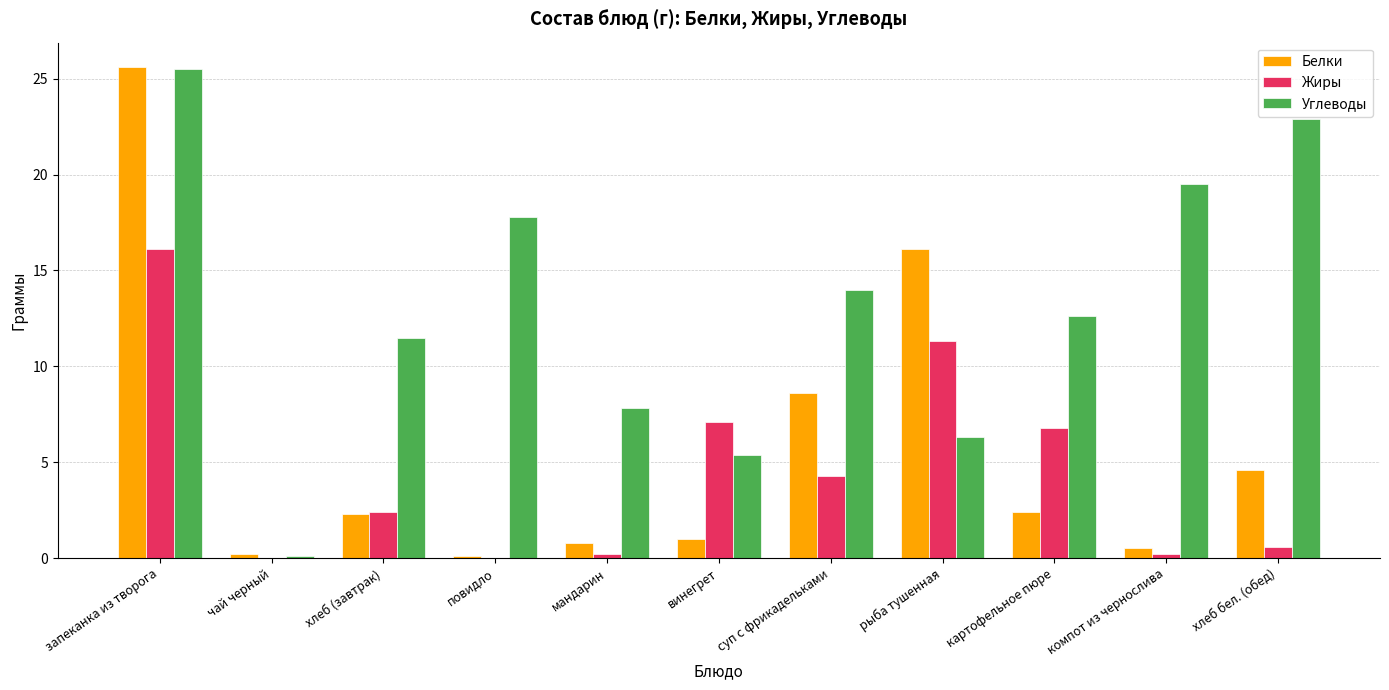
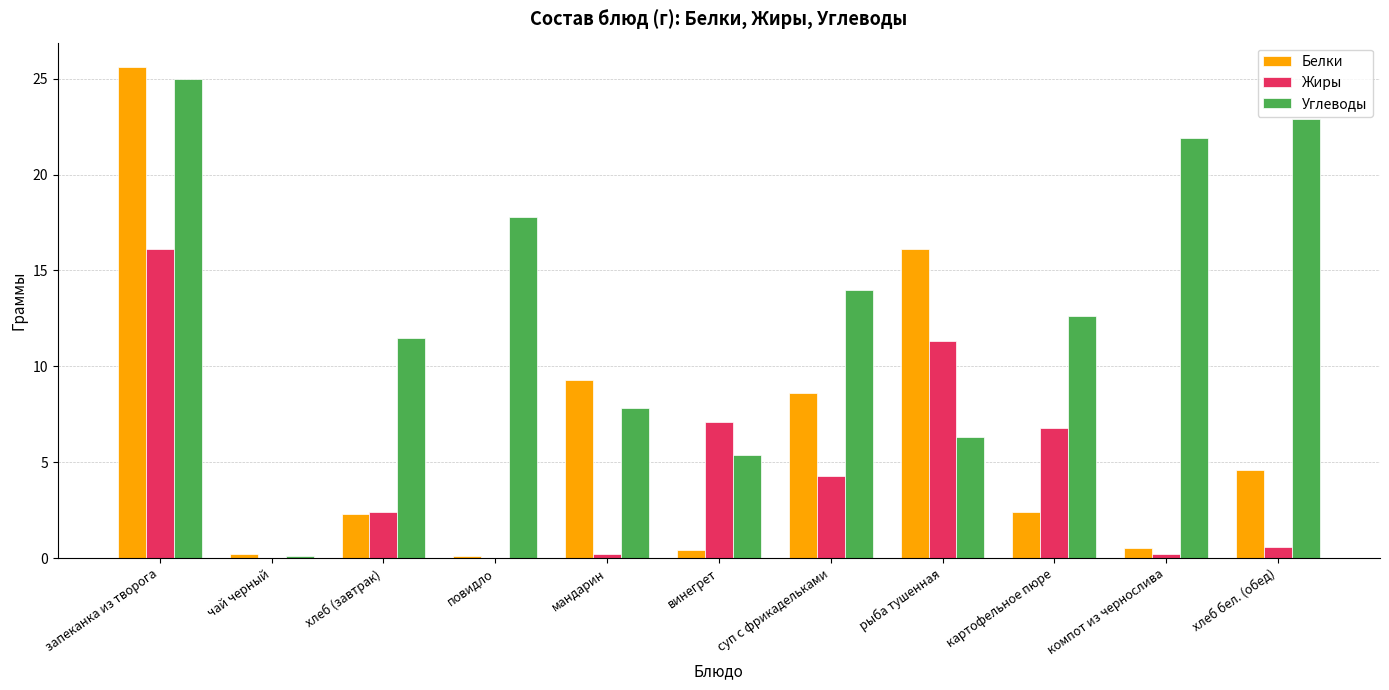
Углеводы, запеканка из творога: 25.5 -> 25.0
Белки, мандарин: 0.8 -> 9.3
Белки, винегрет: 1.0 -> 0.4
Углеводы, компот из чернослива: 19.5 -> 21.9
